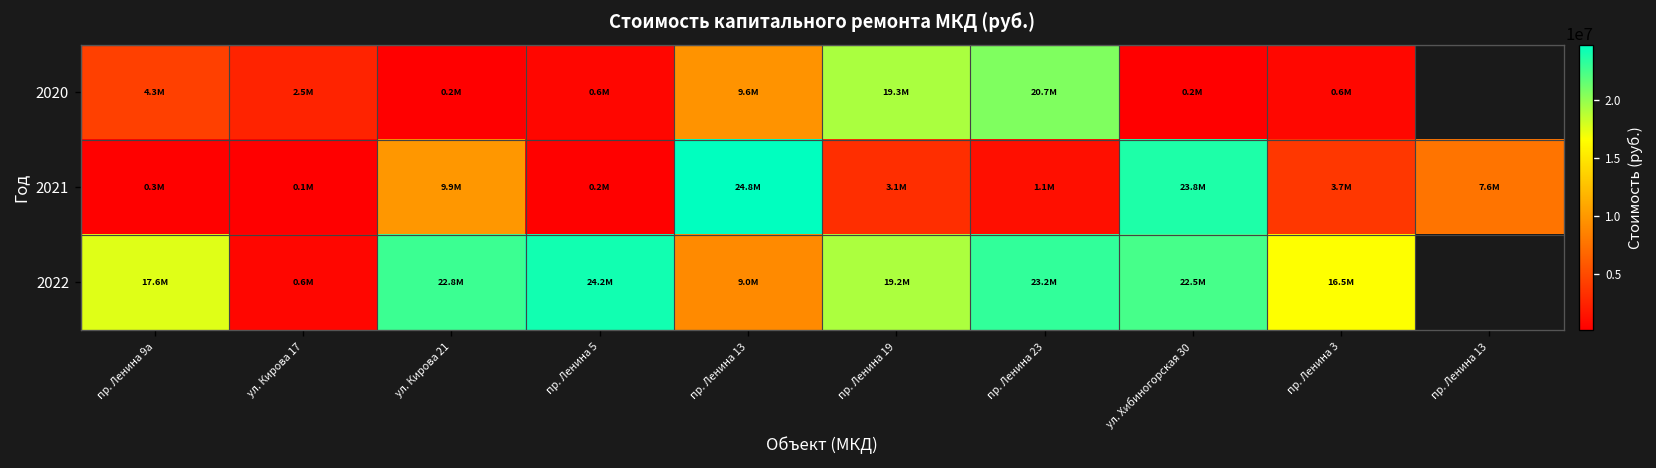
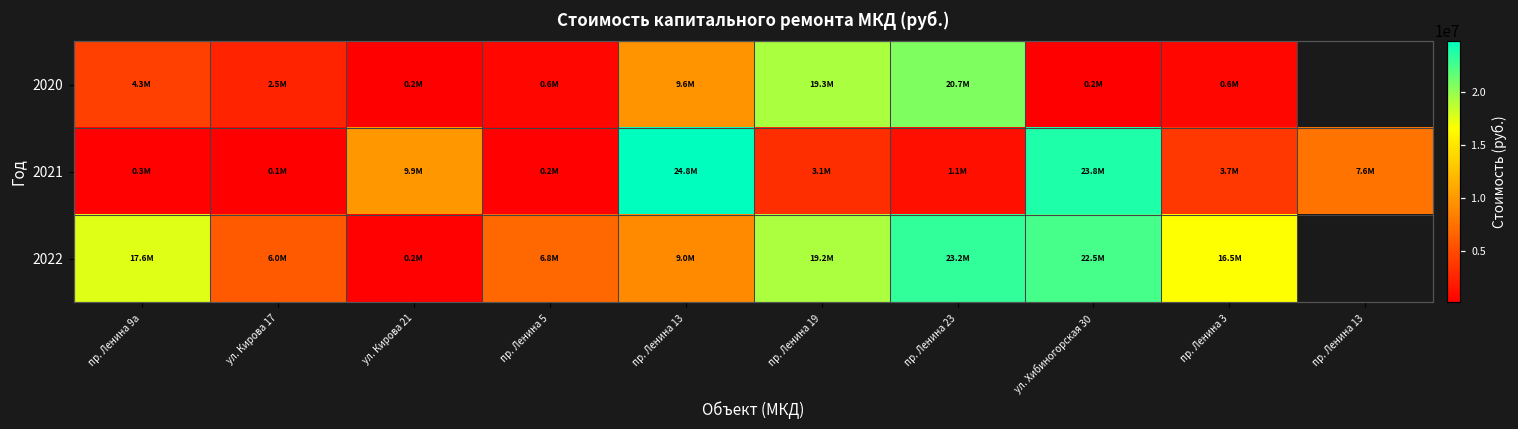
2022, ул. Кирова 17: 0.6M -> 6.0M
2022, ул. Кирова 21: 22.8M -> 0.2M
2022, пр. Ленина 5: 24.2M -> 6.8M
